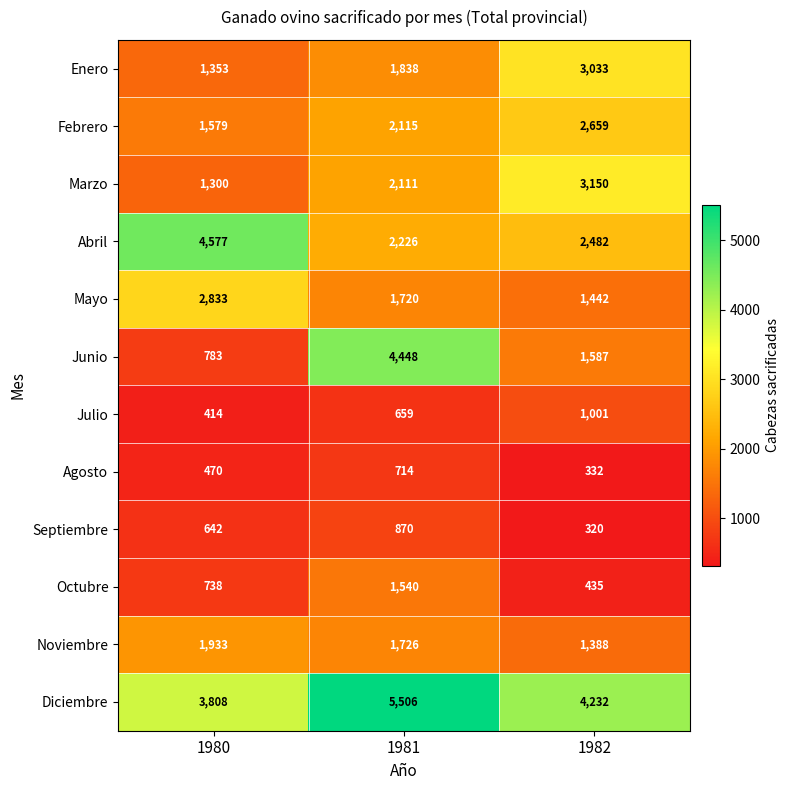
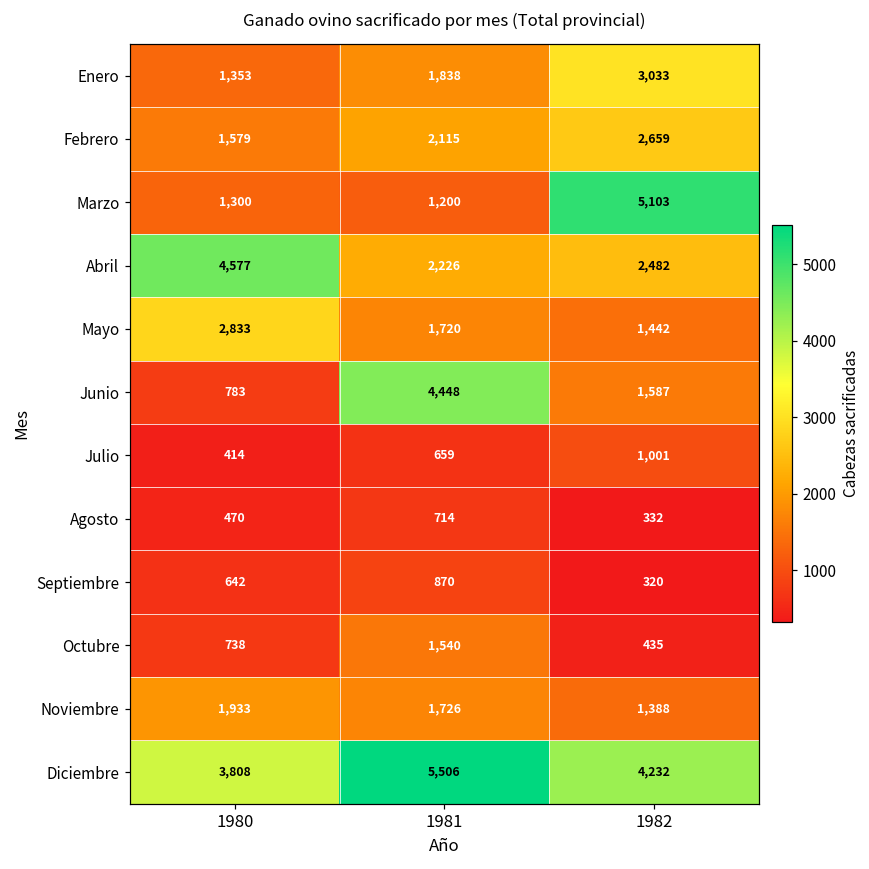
Marzo, 1981: 2,111 -> 1,200
Marzo, 1982: 3,150 -> 5,103
